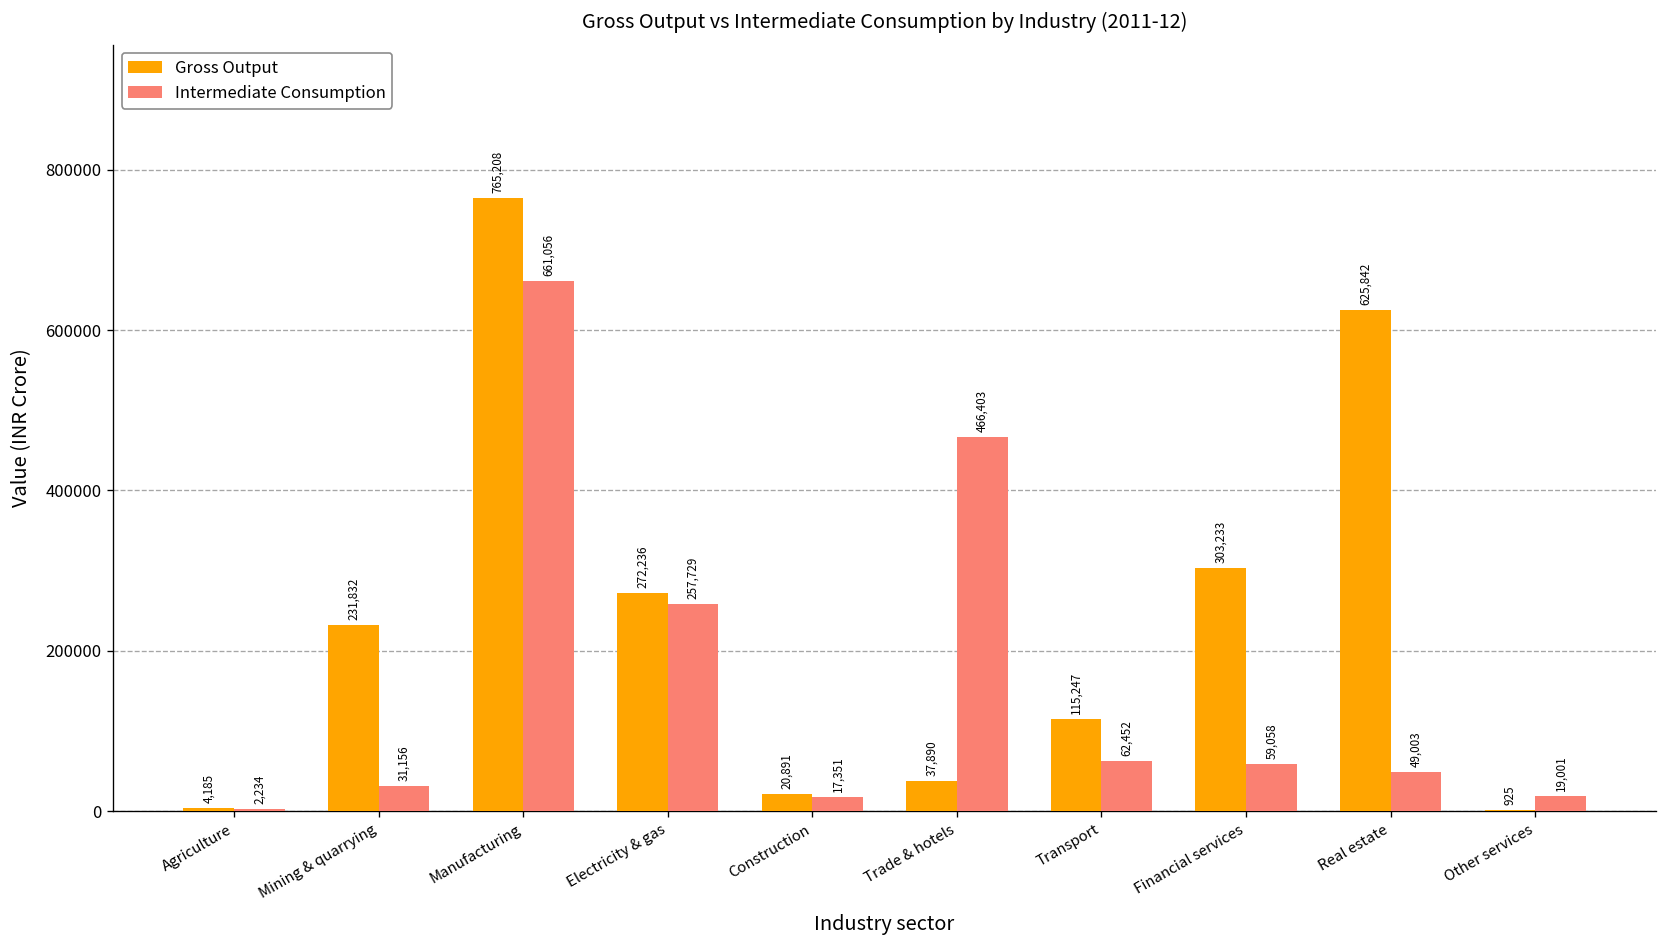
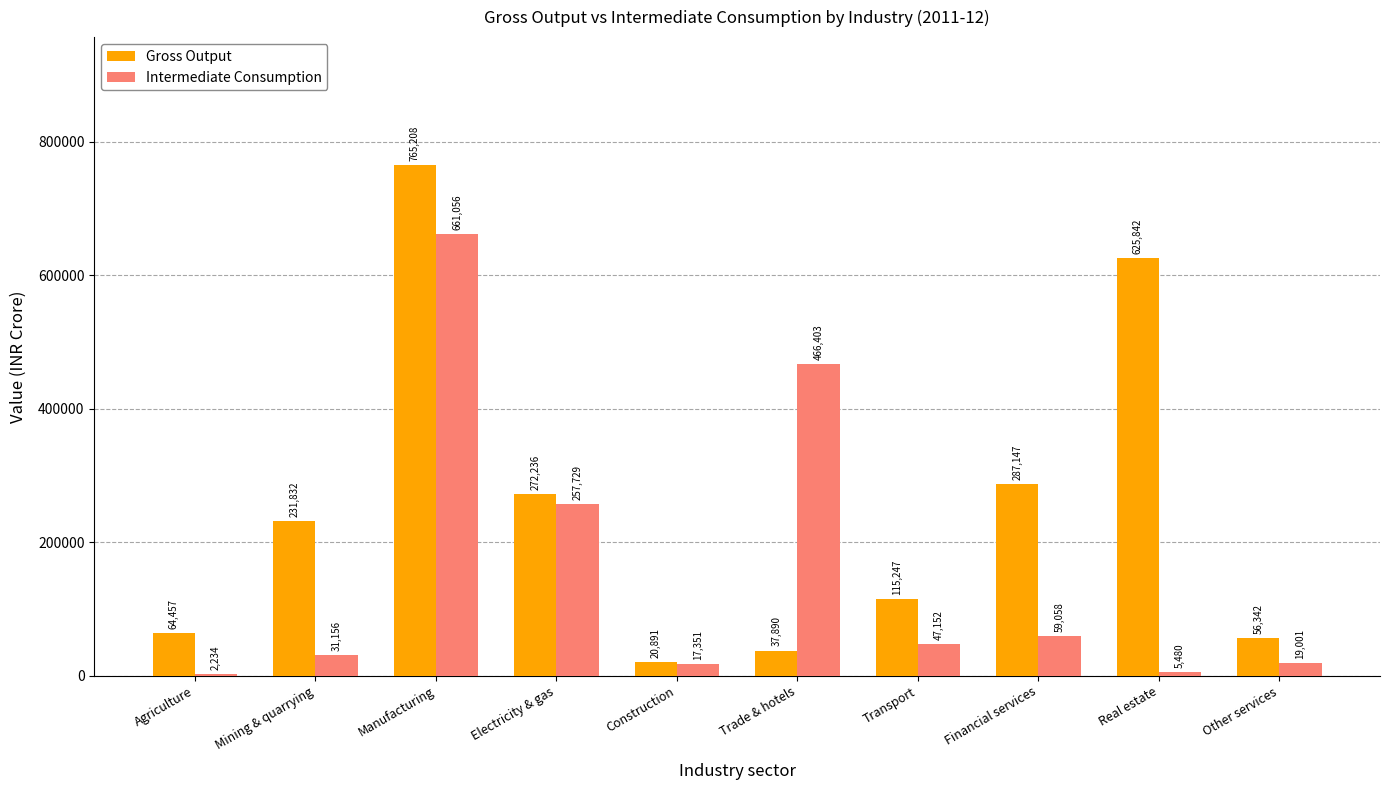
Gross Output, Agriculture: 4,185 -> 64,457
Intermediate Consumption, Transport: 62,452 -> 47,152
Gross Output, Financial services: 303,233 -> 287,147
Intermediate Consumption, Real estate: 49,003 -> 5,480
Gross Output, Other services: 925 -> 56,342
